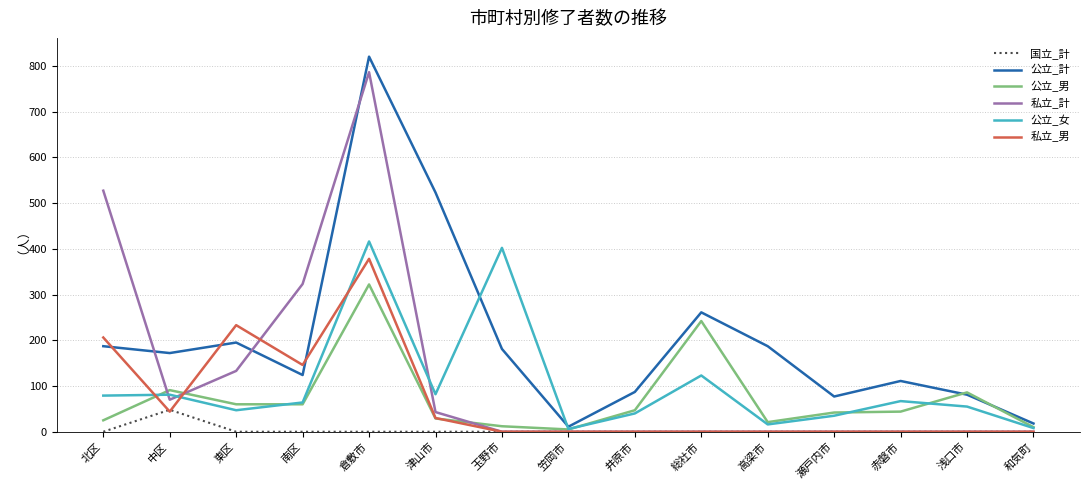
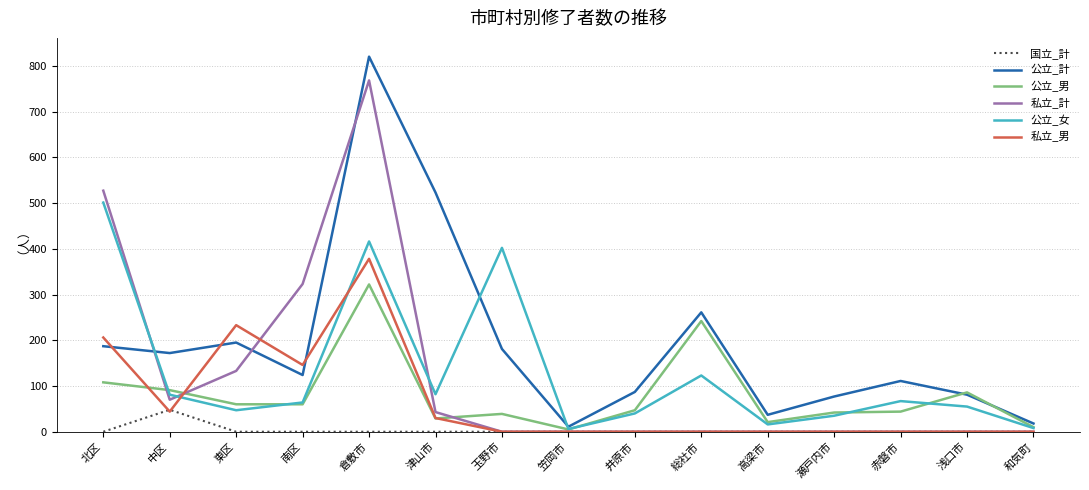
公立_男, 北区: 30 -> 110
公立_女, 北区: 80 -> 500
私立_計, 倉敷市: 790 -> 770
公立_男, 玉野市: 10 -> 40
公立_計, 高梁市: 190 -> 40
